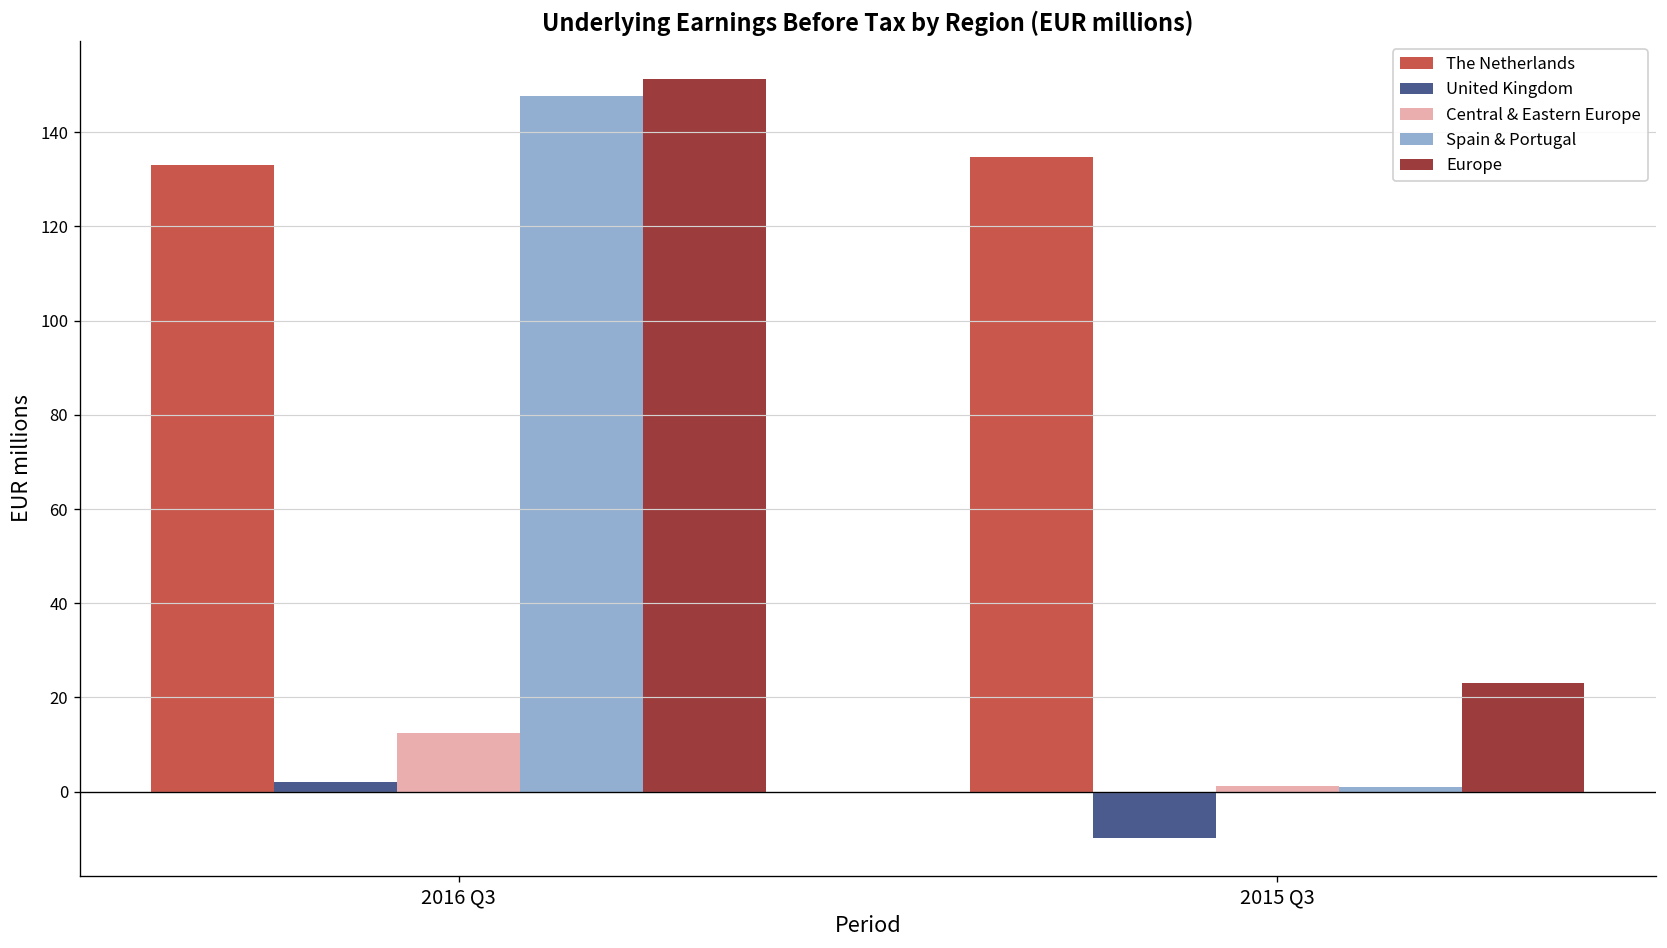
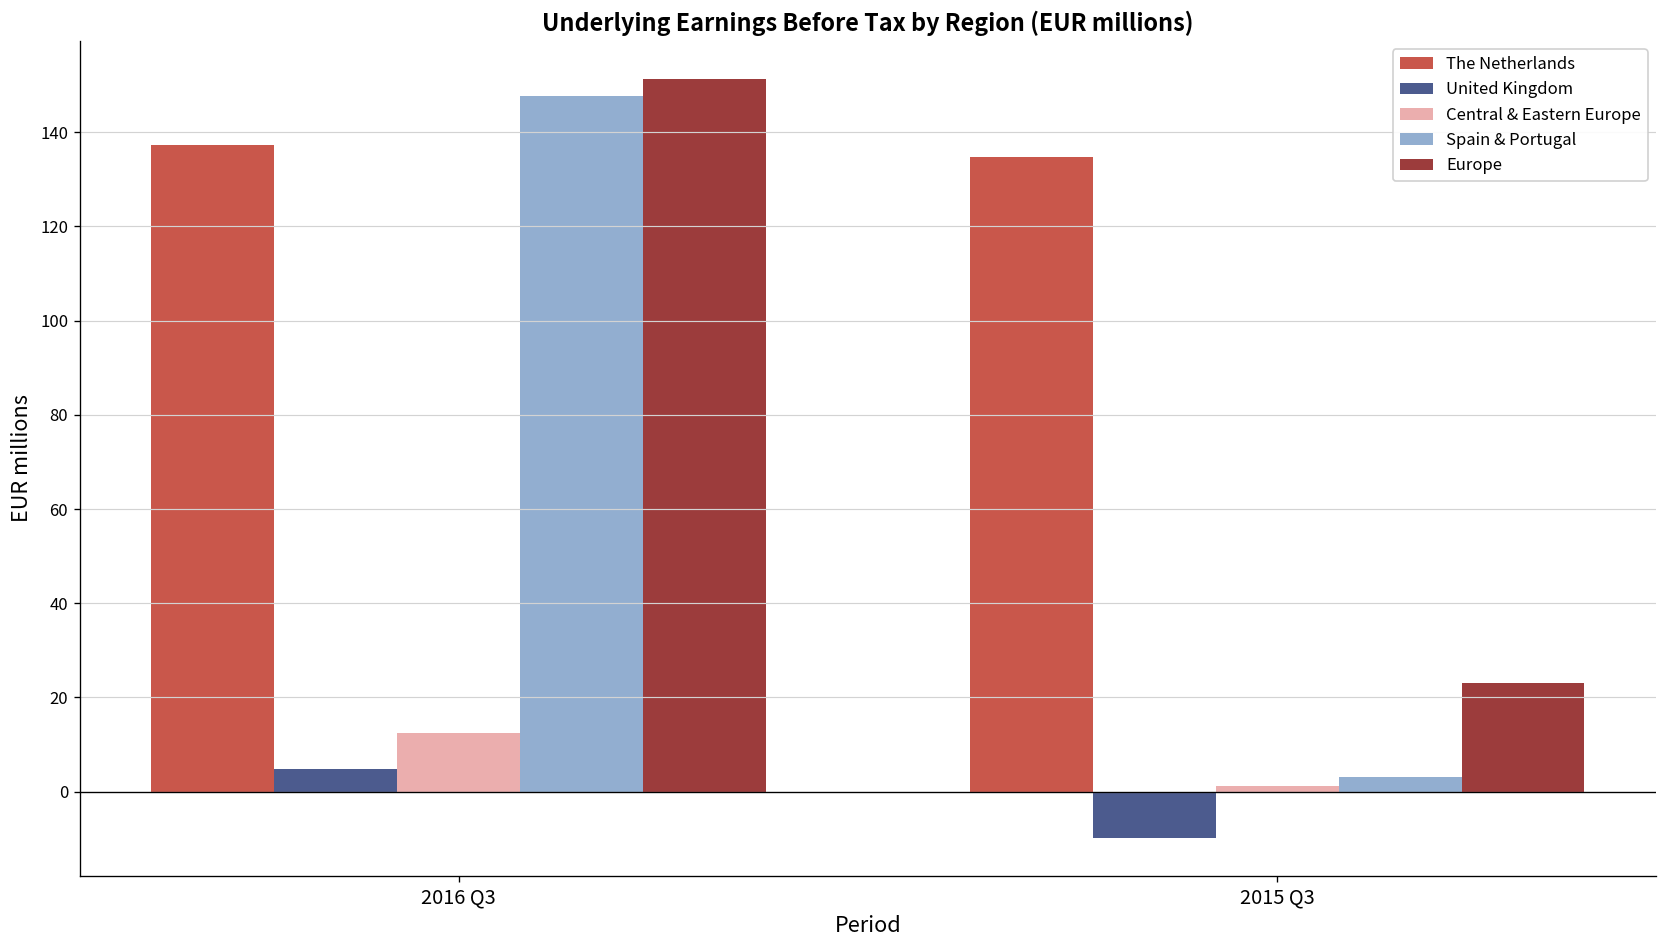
The Netherlands, 2016 Q3: 133 -> 137
United Kingdom, 2016 Q3: 2 -> 5
Spain & Portugal, 2015 Q3: 1 -> 3
